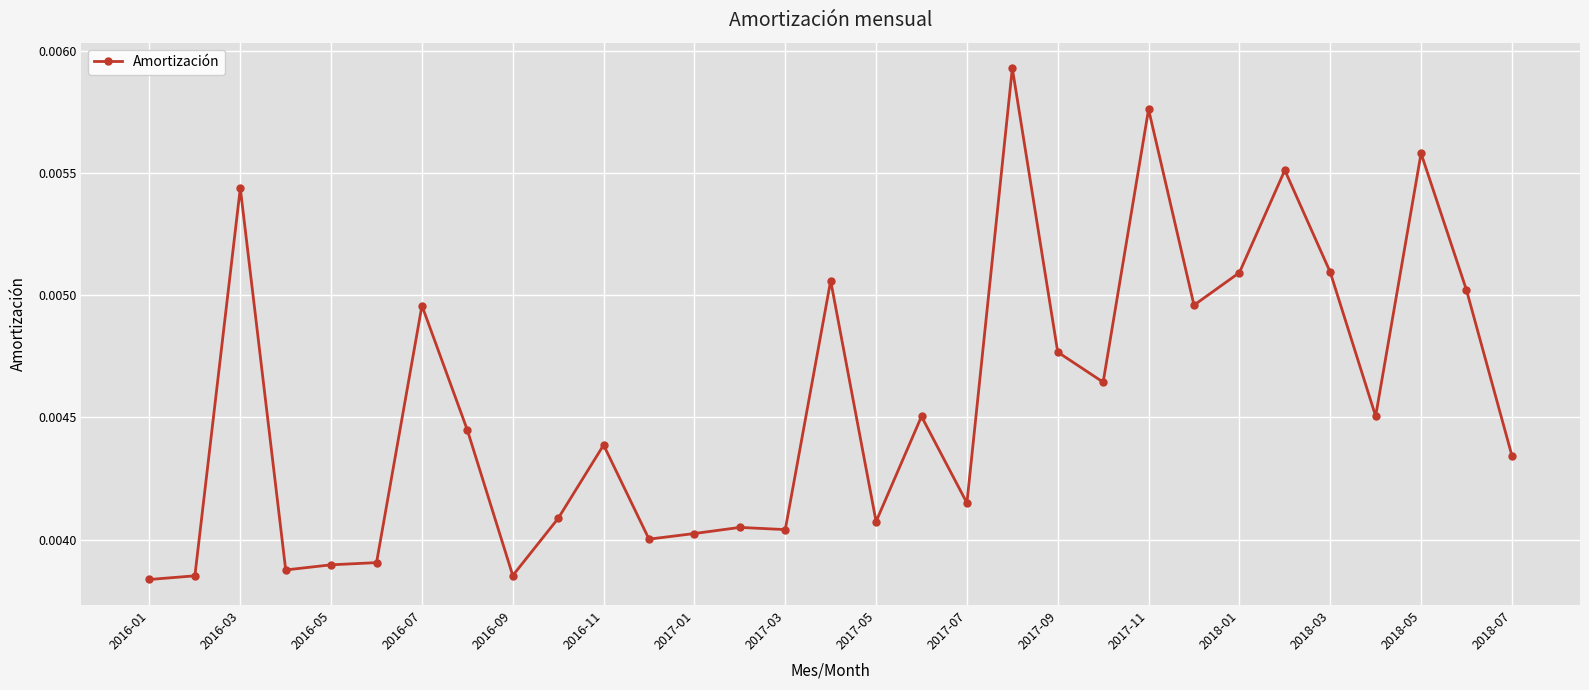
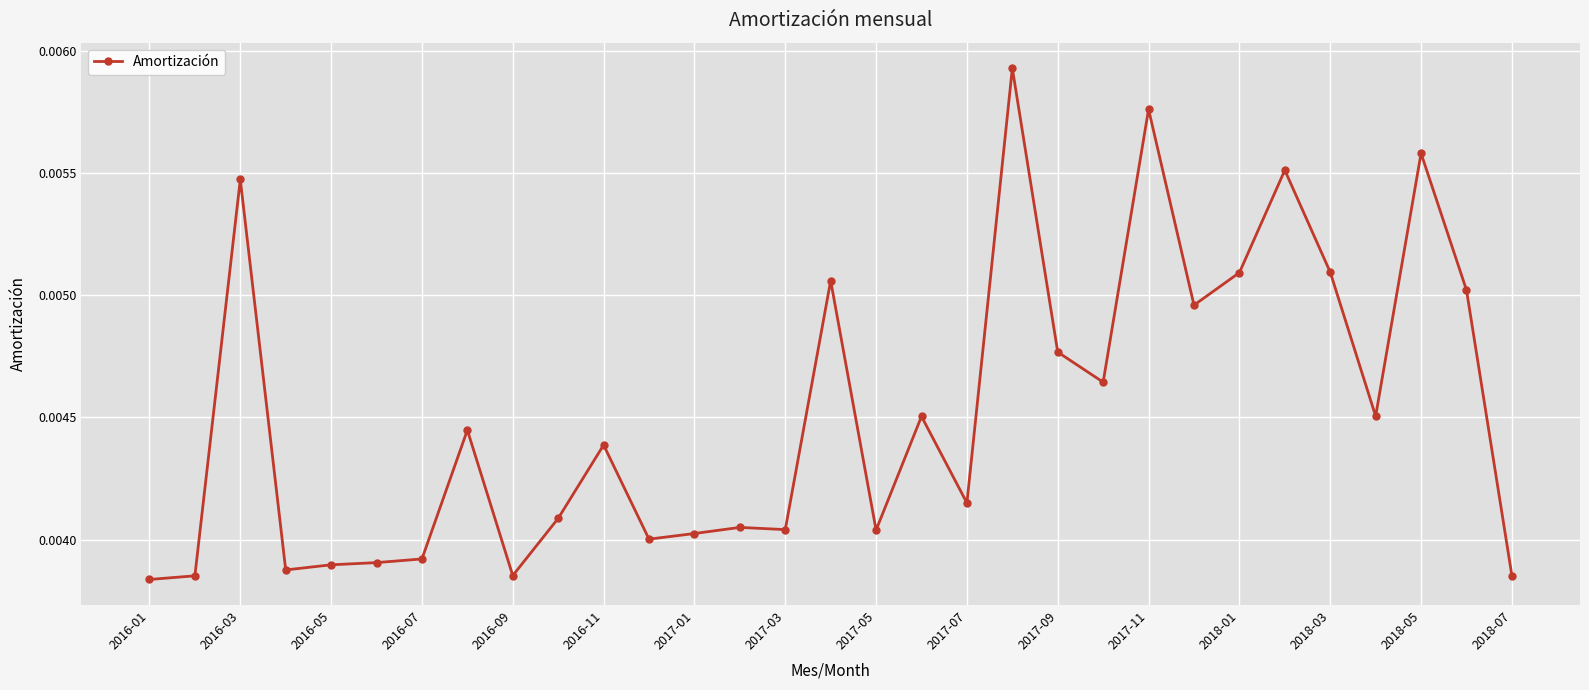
2016-03: 0.00544 -> 0.00547
2016-07: 0.00496 -> 0.00392
2017-05: 0.00407 -> 0.00404
2018-07: 0.00434 -> 0.00385
